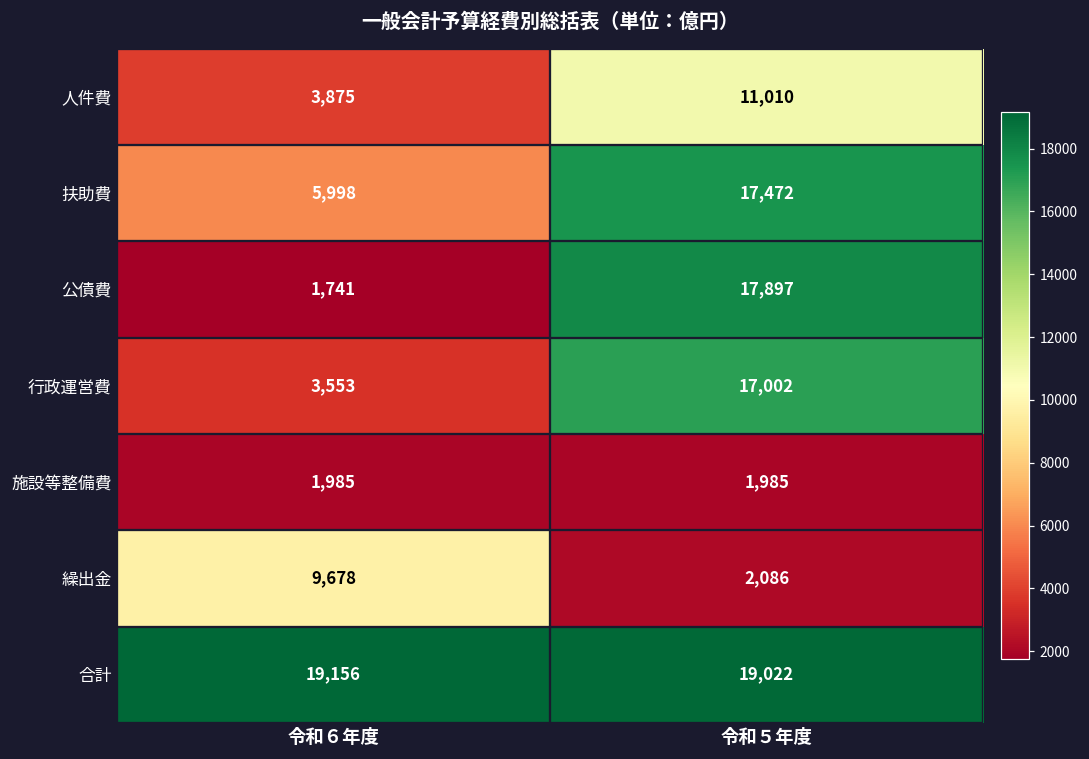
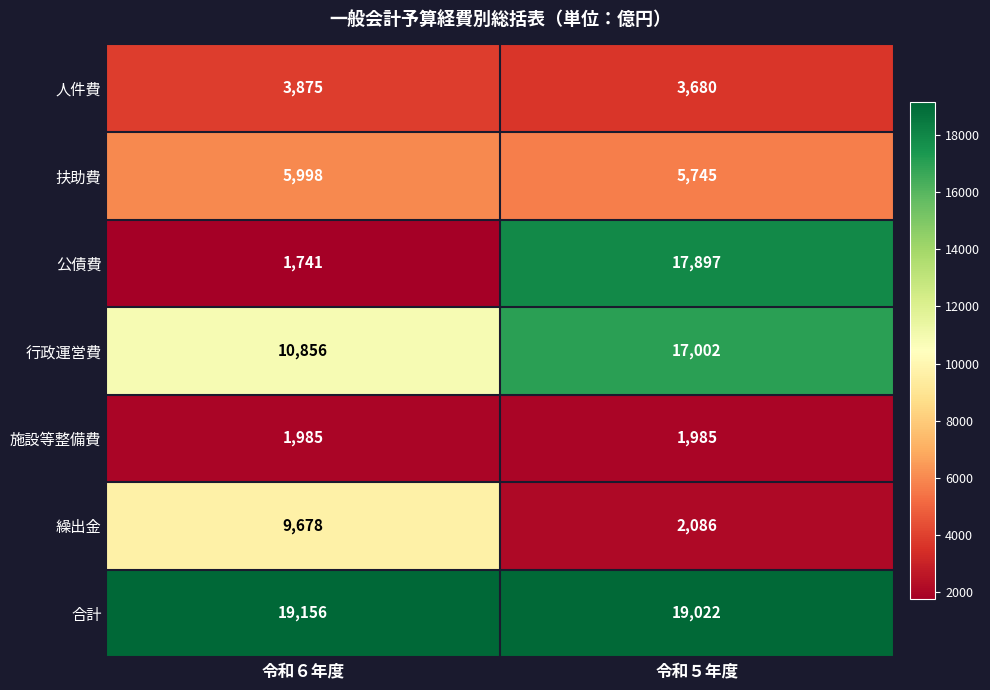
人件費, 令和５年度: 11,010 -> 3,680
扶助費, 令和５年度: 17,472 -> 5,745
行政運営費, 令和６年度: 3,553 -> 10,856
